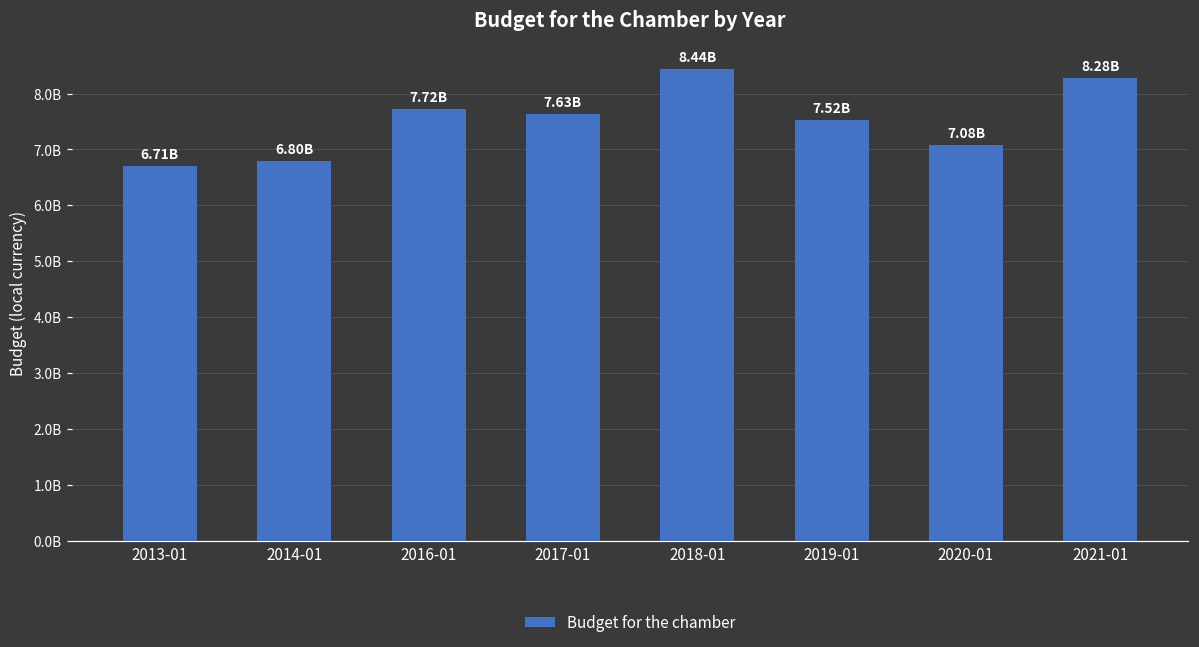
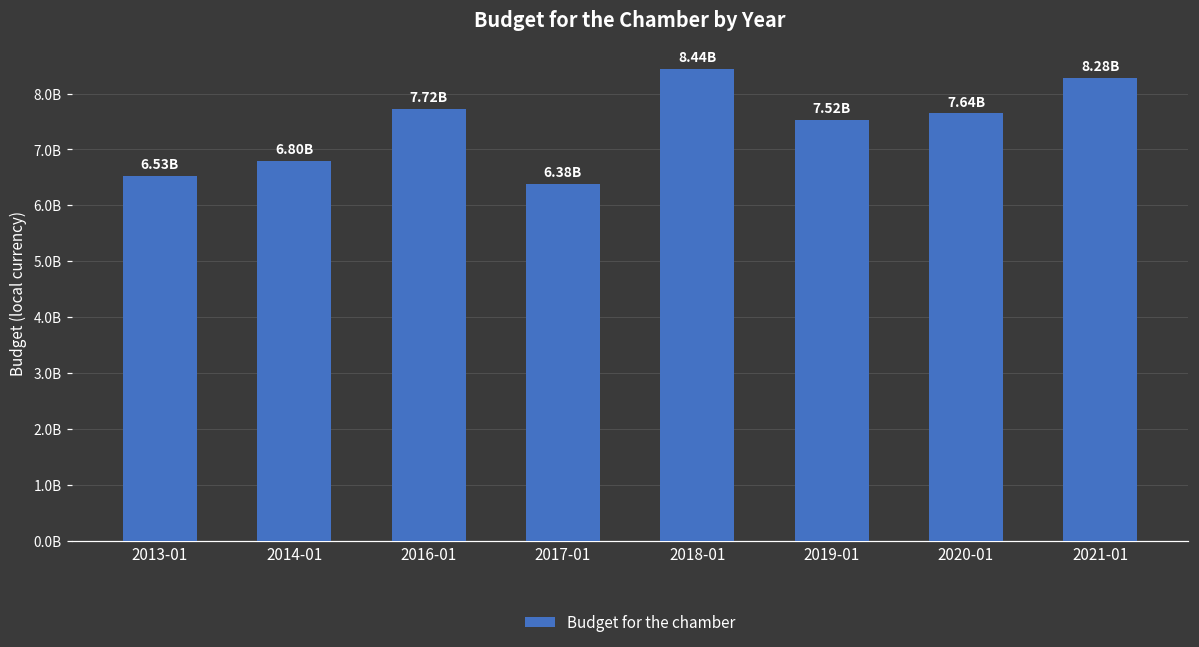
2013-01: 6.71B -> 6.53B
2017-01: 7.63B -> 6.38B
2020-01: 7.08B -> 7.64B
